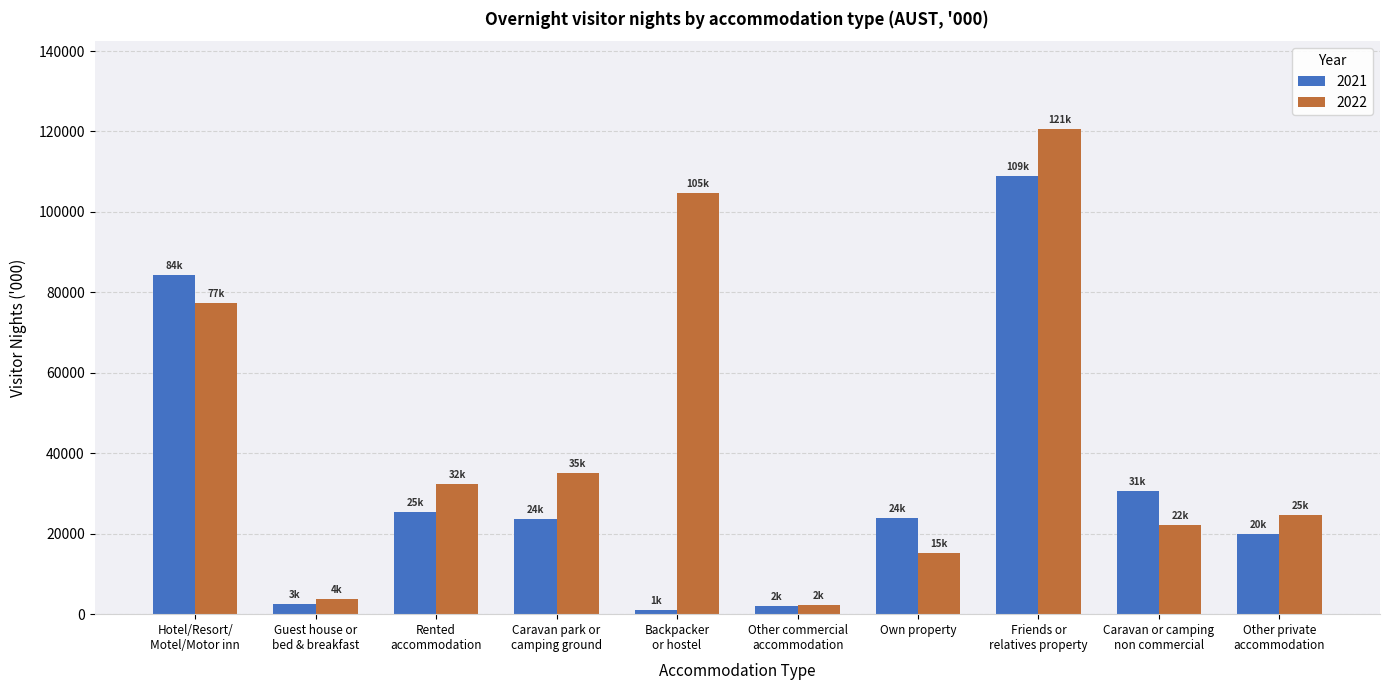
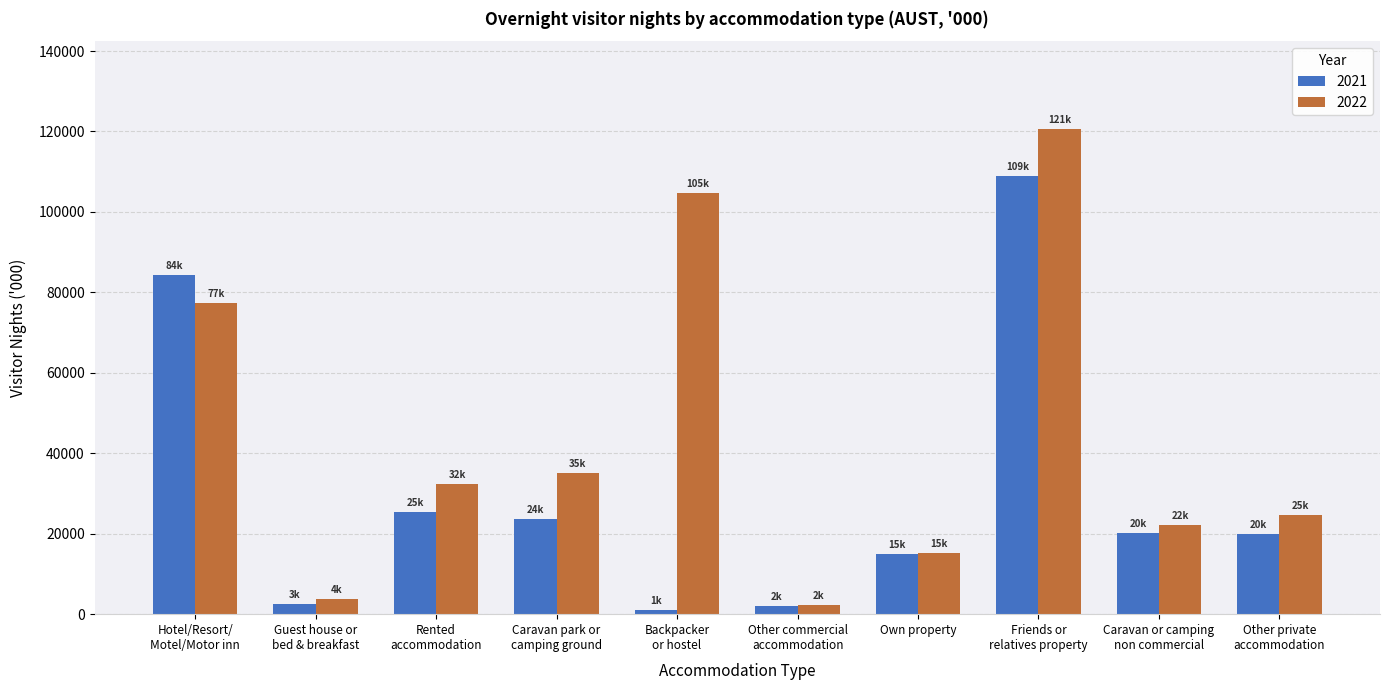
2021, Own property: 24k -> 15k
2021, Caravan or camping non commercial: 31k -> 20k
